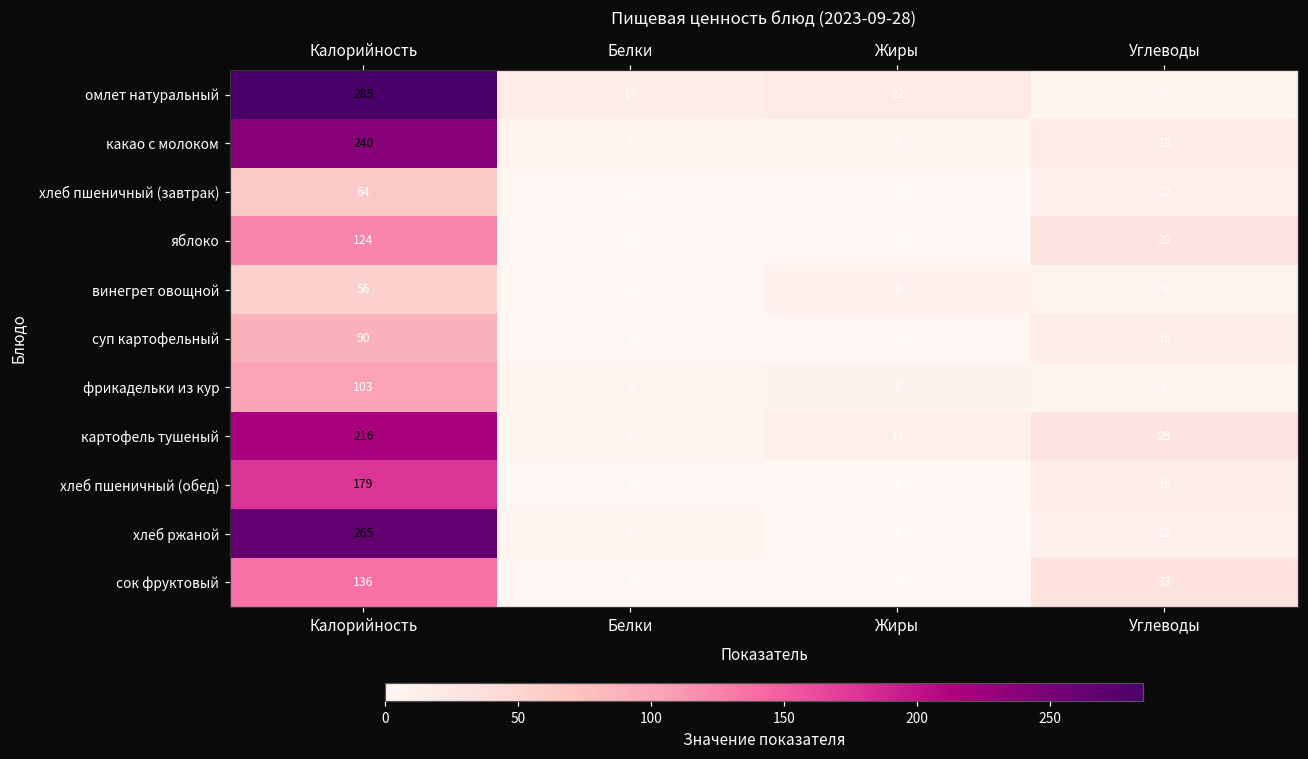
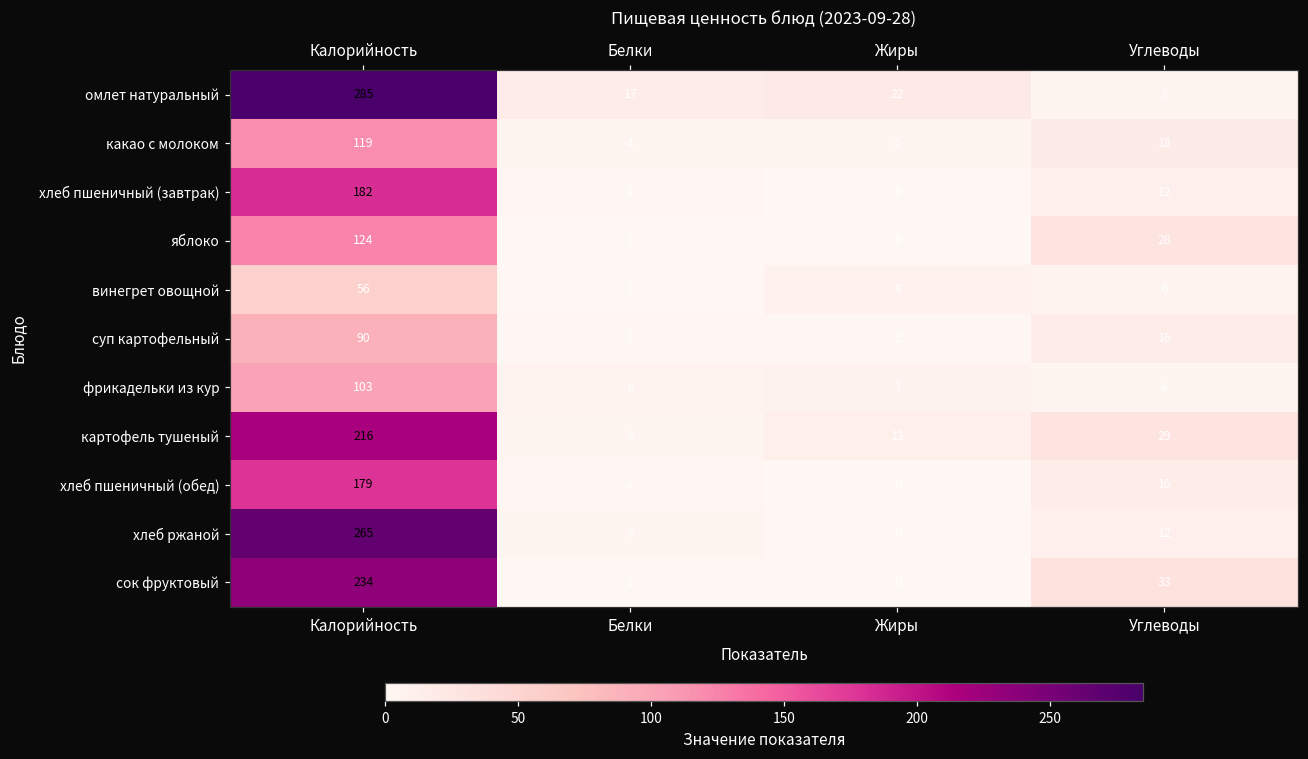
какао с молоком, Калорийность: 240 -> 119
хлеб пшеничный (завтрак), Калорийность: 64 -> 182
сок фруктовый, Калорийность: 136 -> 234
